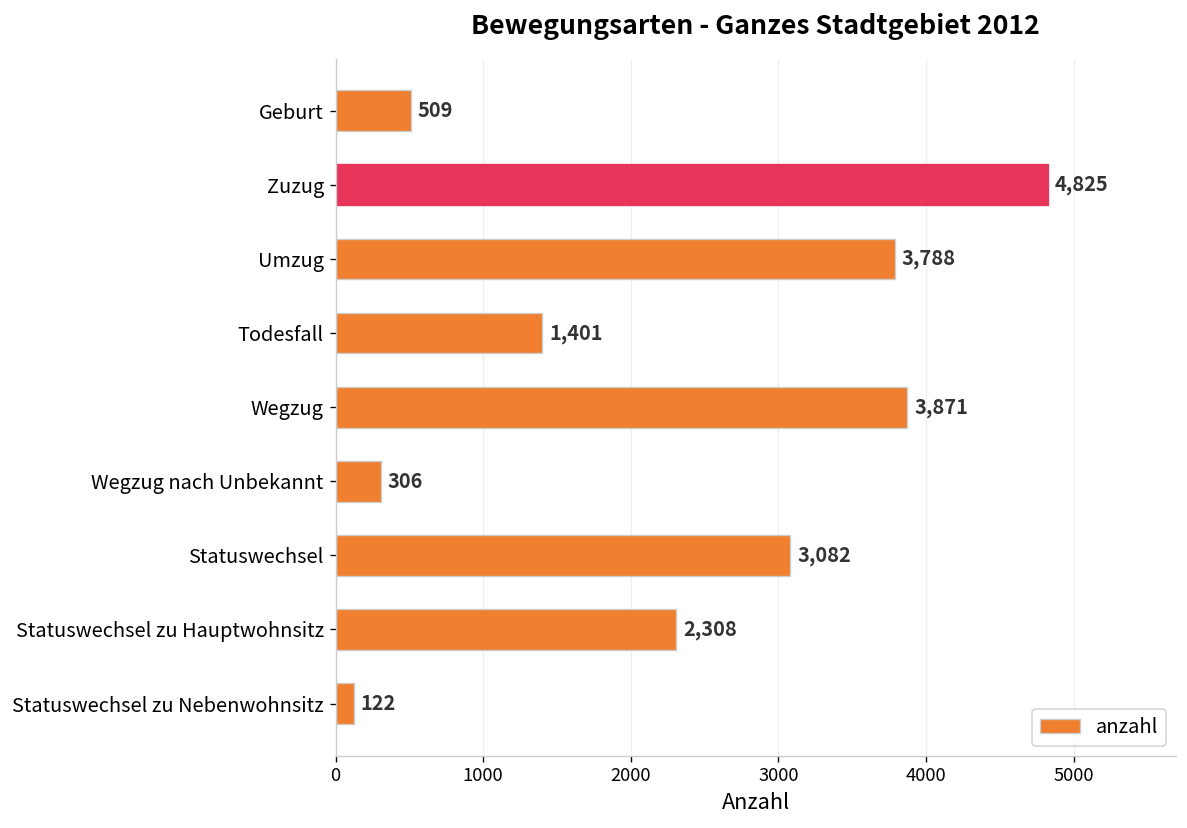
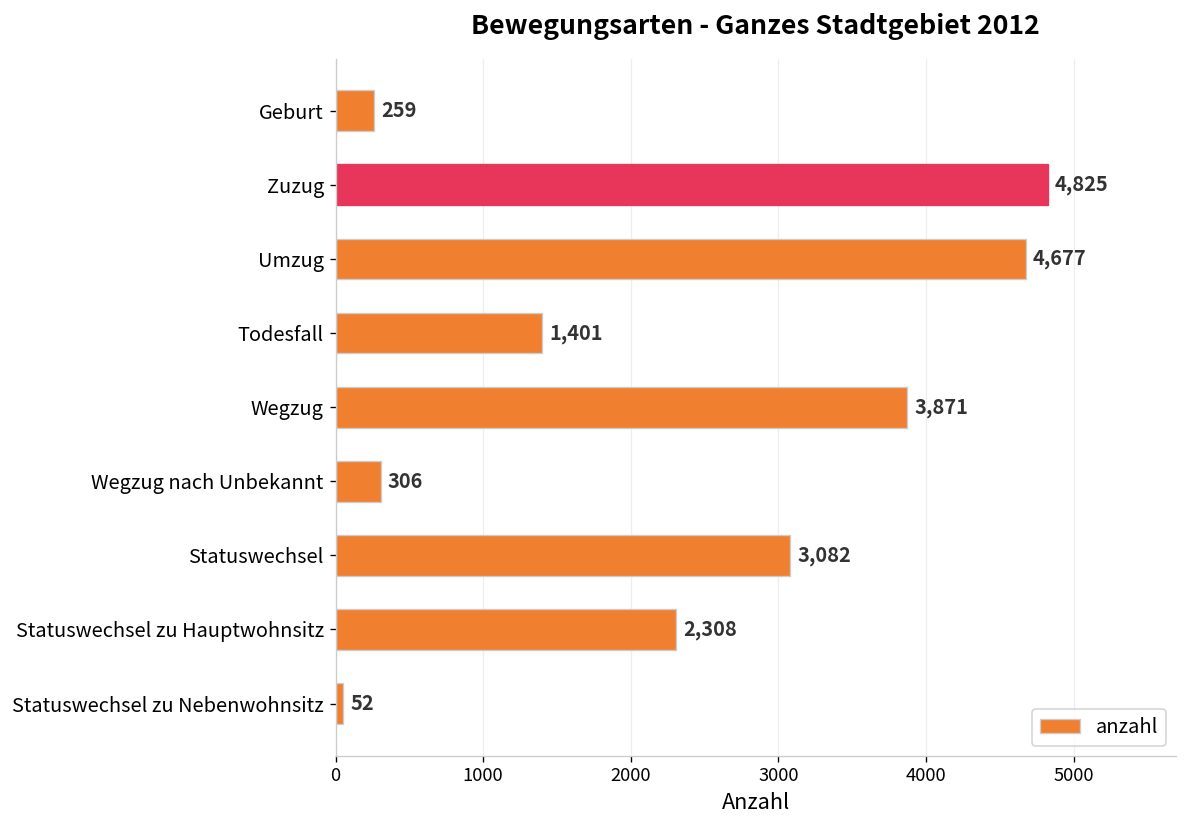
Geburt: 509 -> 259
Umzug: 3,788 -> 4,677
Statuswechsel zu Nebenwohnsitz: 122 -> 52
